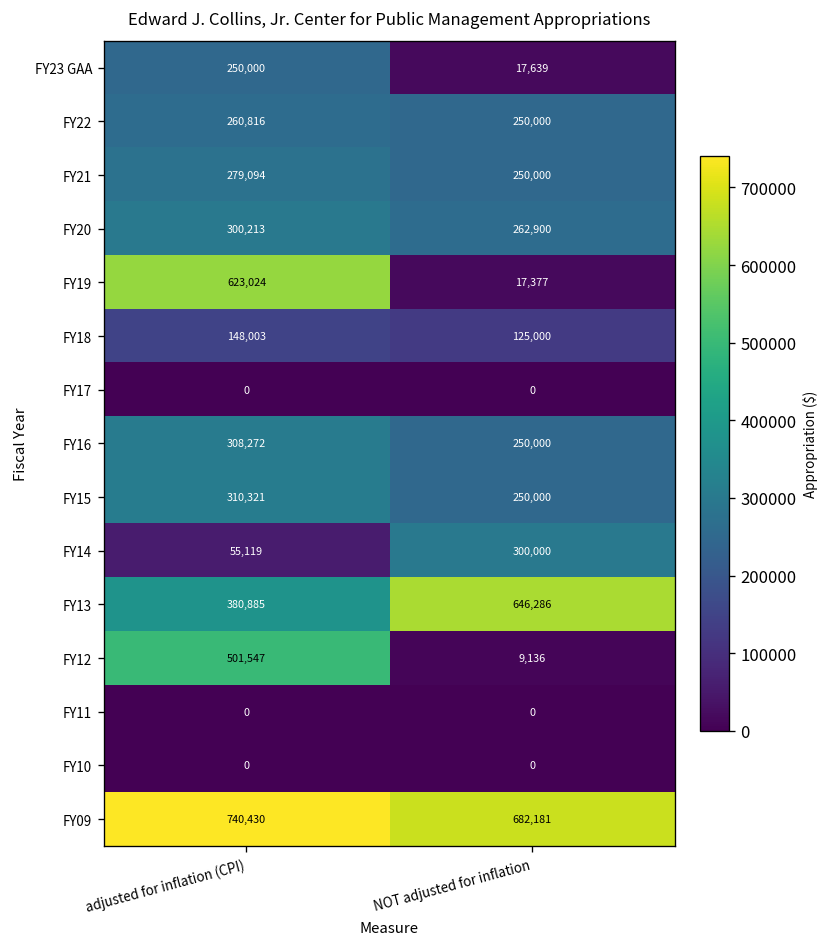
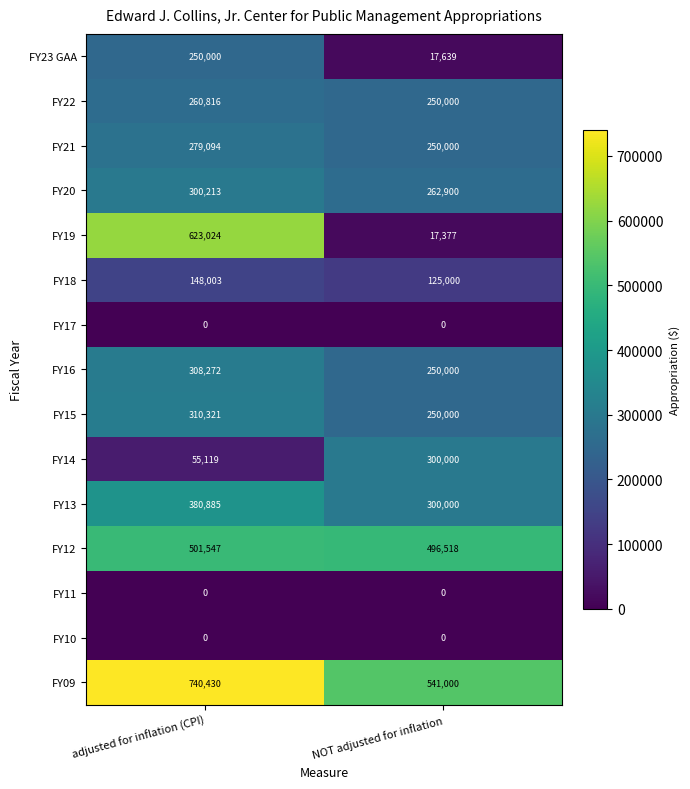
FY13, NOT adjusted for inflation: 646,286 -> 300,000
FY12, NOT adjusted for inflation: 9,136 -> 496,518
FY09, NOT adjusted for inflation: 682,181 -> 541,000
